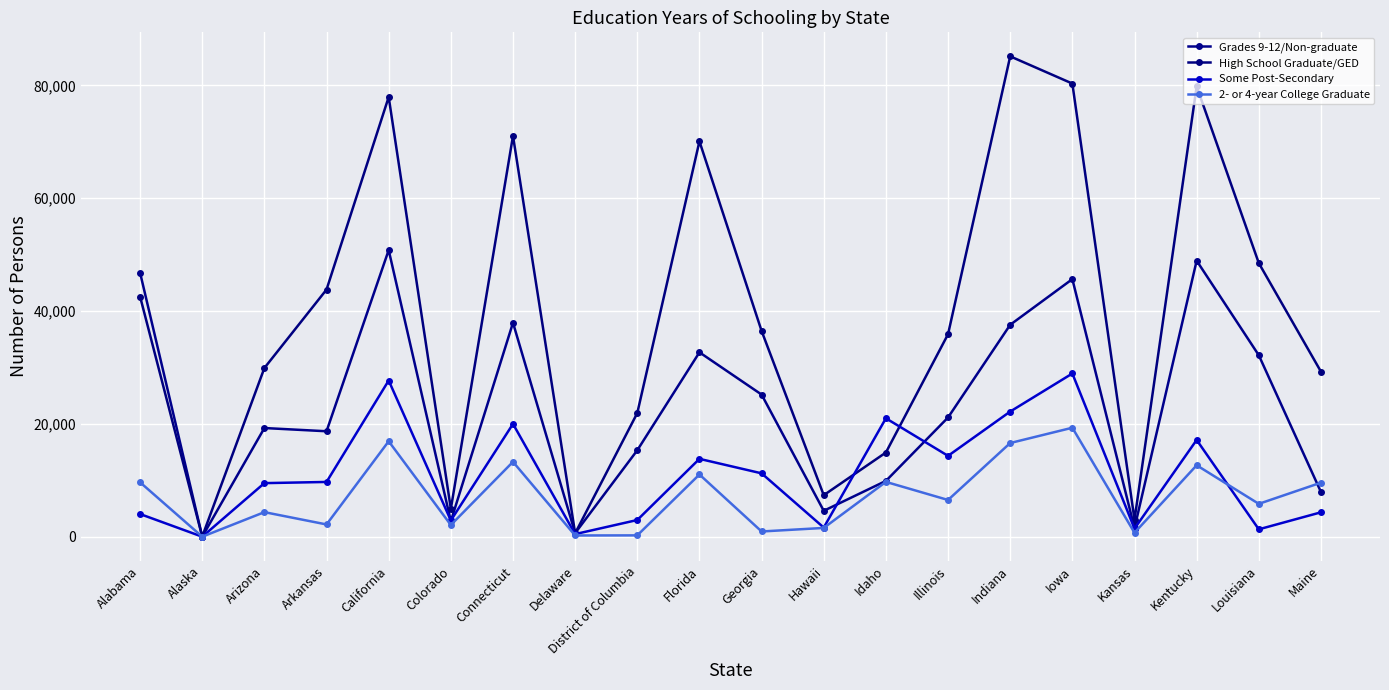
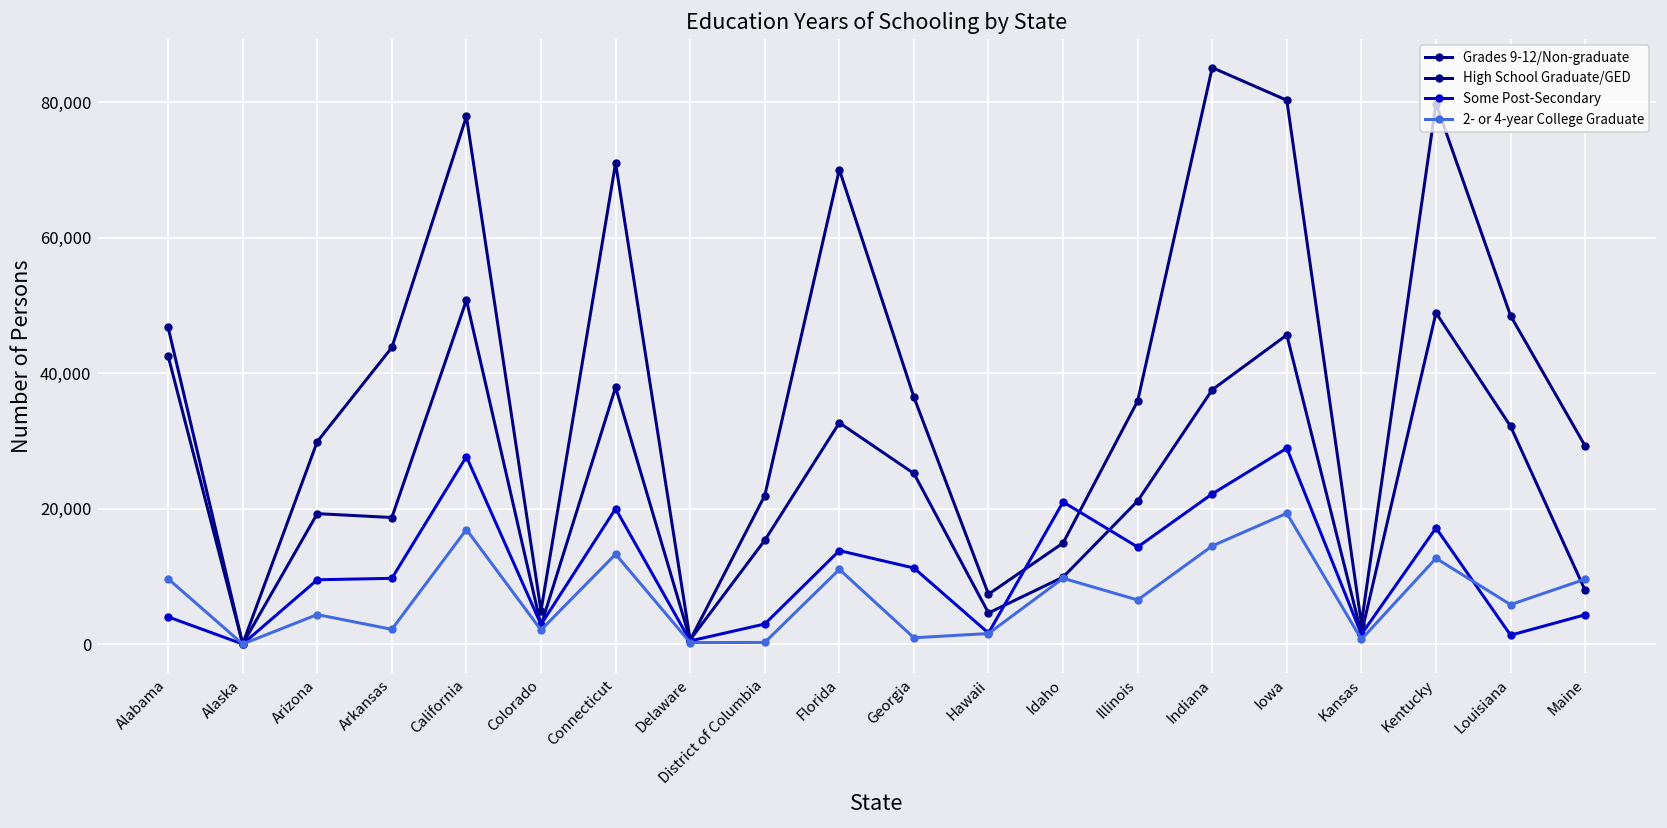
2- or 4-year College Graduate, Indiana: 17,000 -> 14,000
